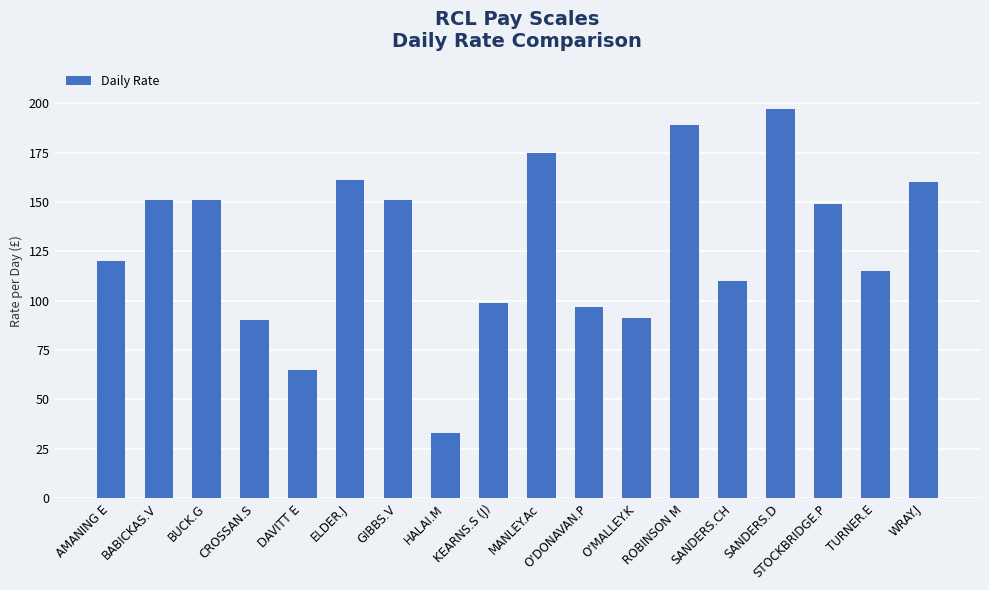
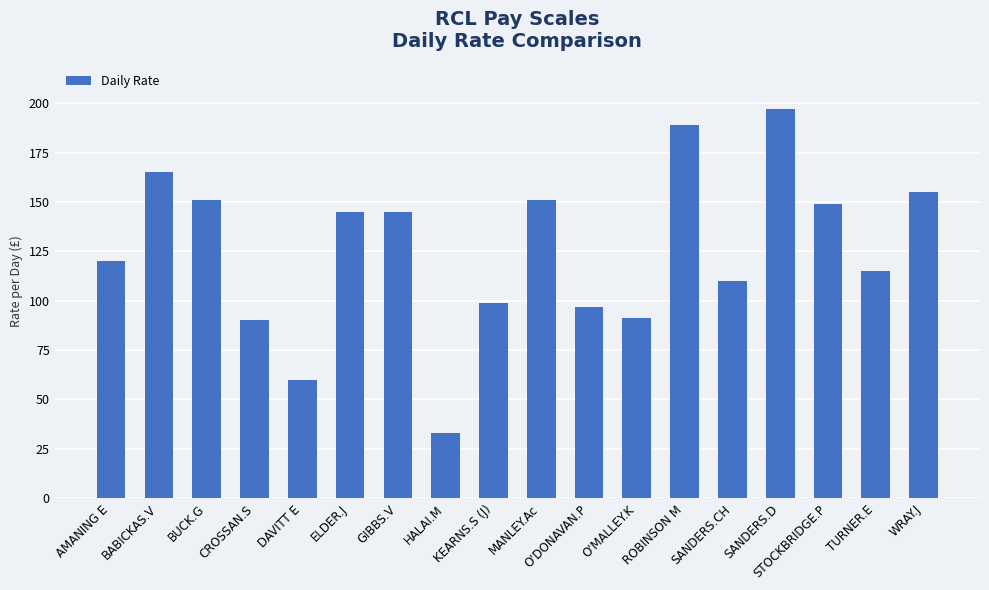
BABICKAS.V: 151 -> 165
DAVITT E: 65 -> 60
ELDER.J: 161 -> 145
GIBBS.V: 151 -> 145
MANLEY.Ac: 175 -> 151
WRAY.J: 160 -> 155
